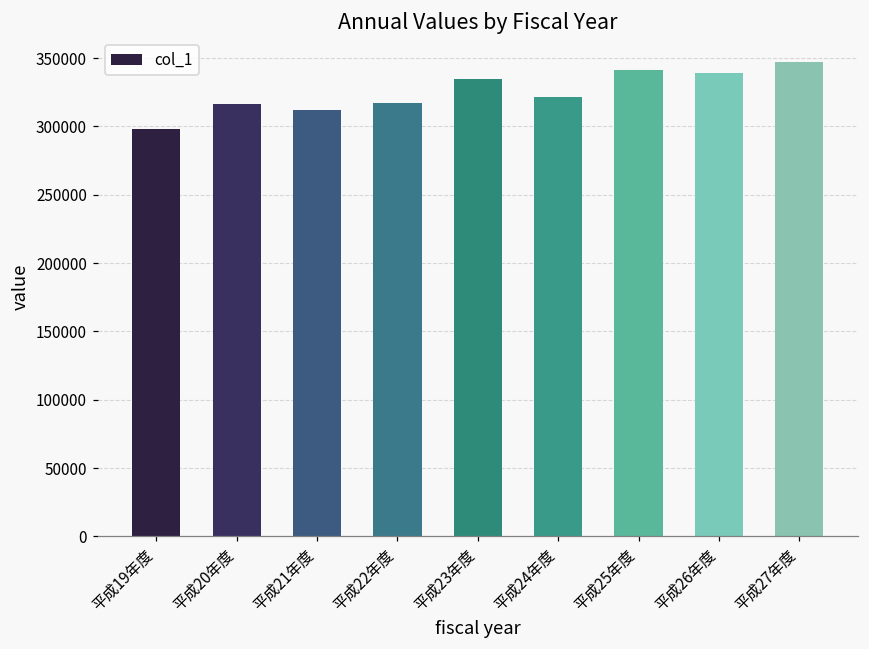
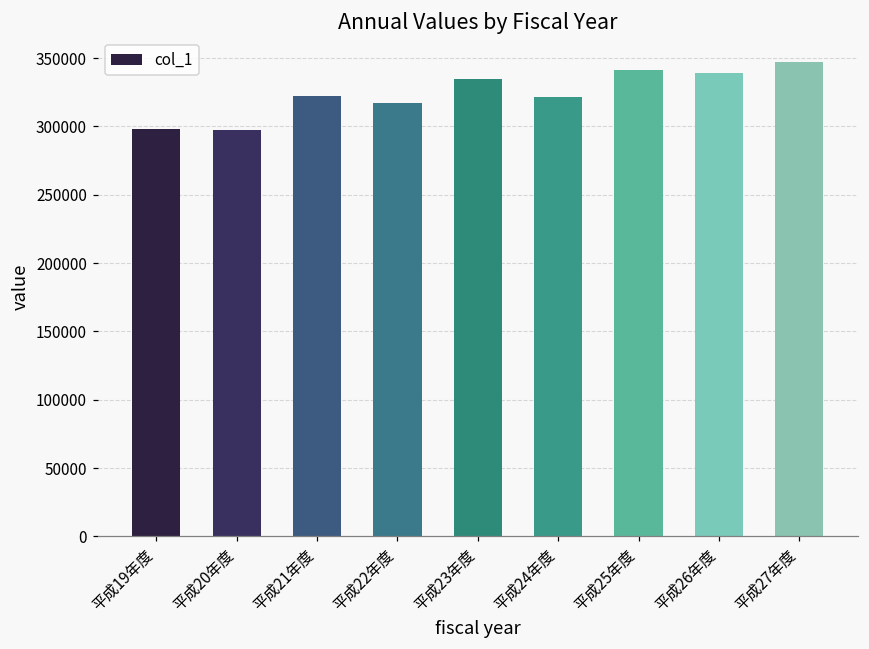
平成20年度: 316000 -> 297000
平成21年度: 312000 -> 322000
